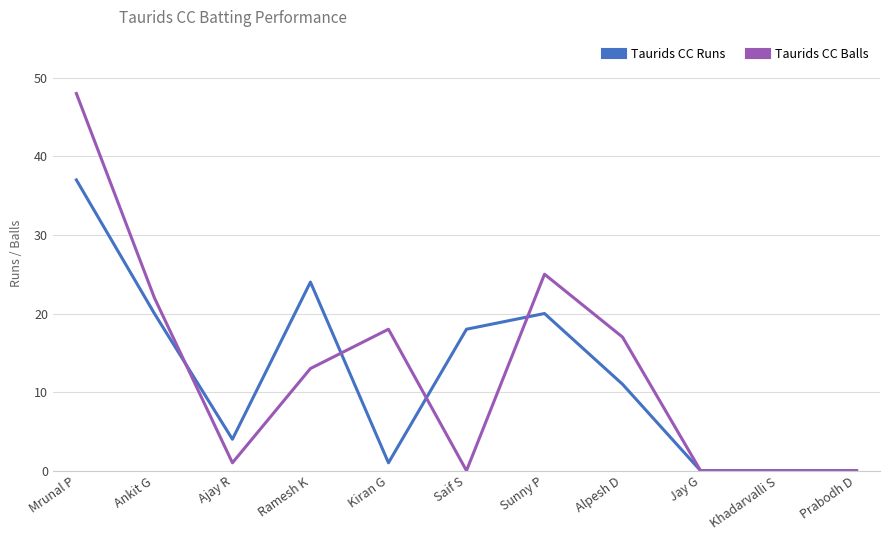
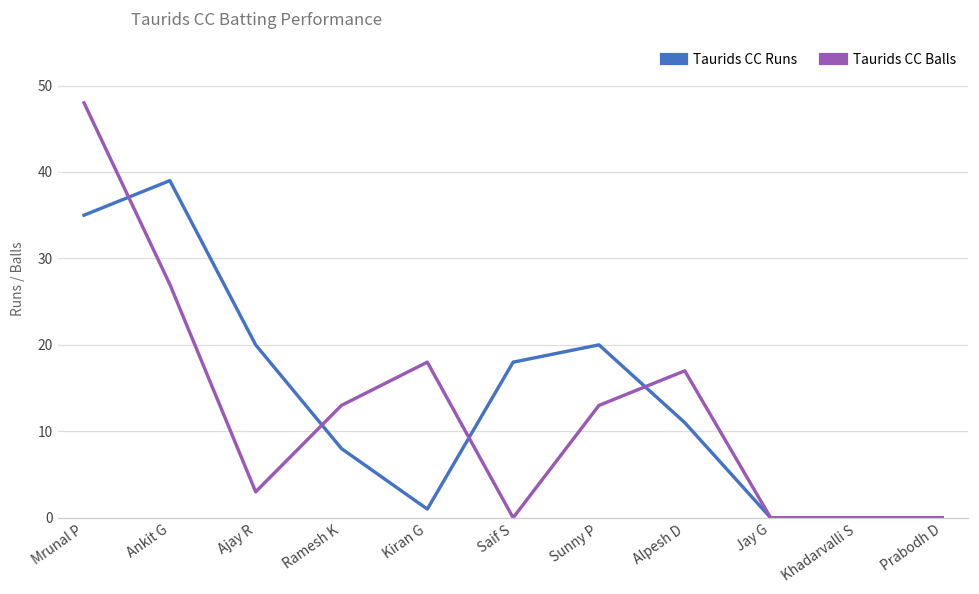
Taurids CC Runs, Mrunal P: 37 -> 35
Taurids CC Runs, Ankit G: 20 -> 39
Taurids CC Balls, Ankit G: 22 -> 27
Taurids CC Runs, Ajay R: 4 -> 20
Taurids CC Balls, Ajay R: 1 -> 3
Taurids CC Runs, Ramesh K: 24 -> 8
Taurids CC Balls, Sunny P: 25 -> 13
